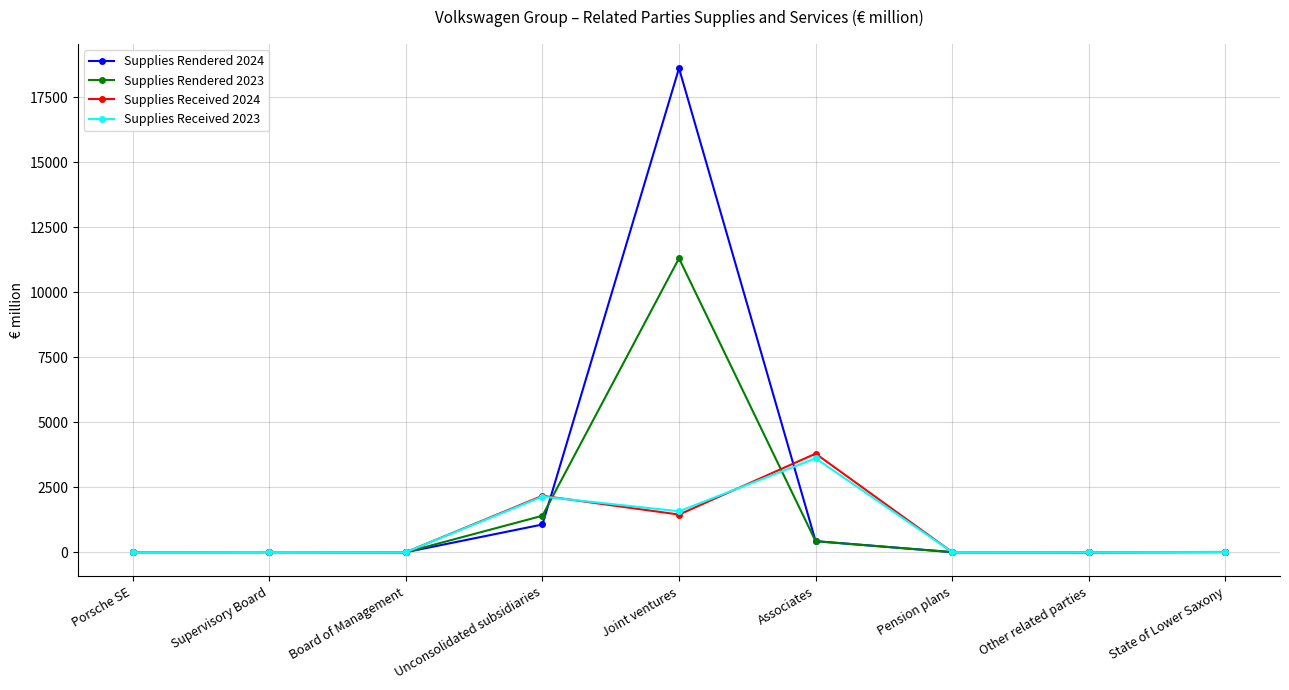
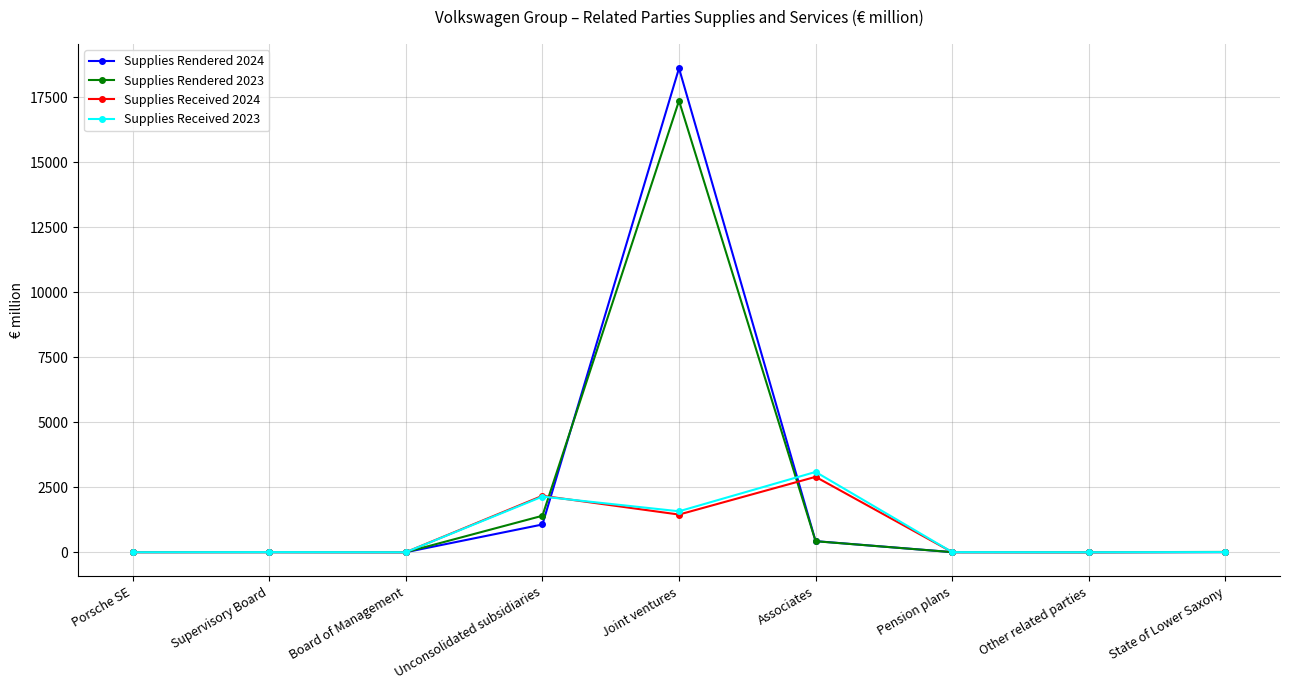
Supplies Rendered 2023, Joint ventures: 11300 -> 17400
Supplies Received 2024, Associates: 3800 -> 2900
Supplies Received 2023, Associates: 3600 -> 3100
